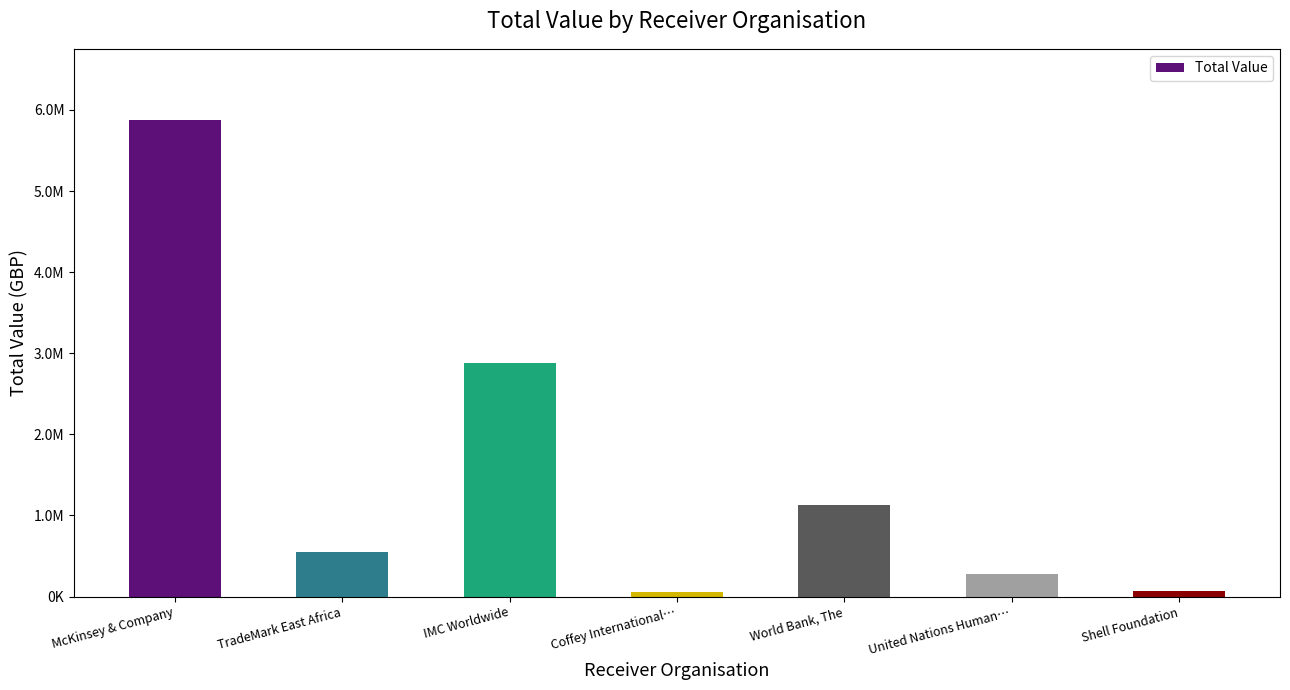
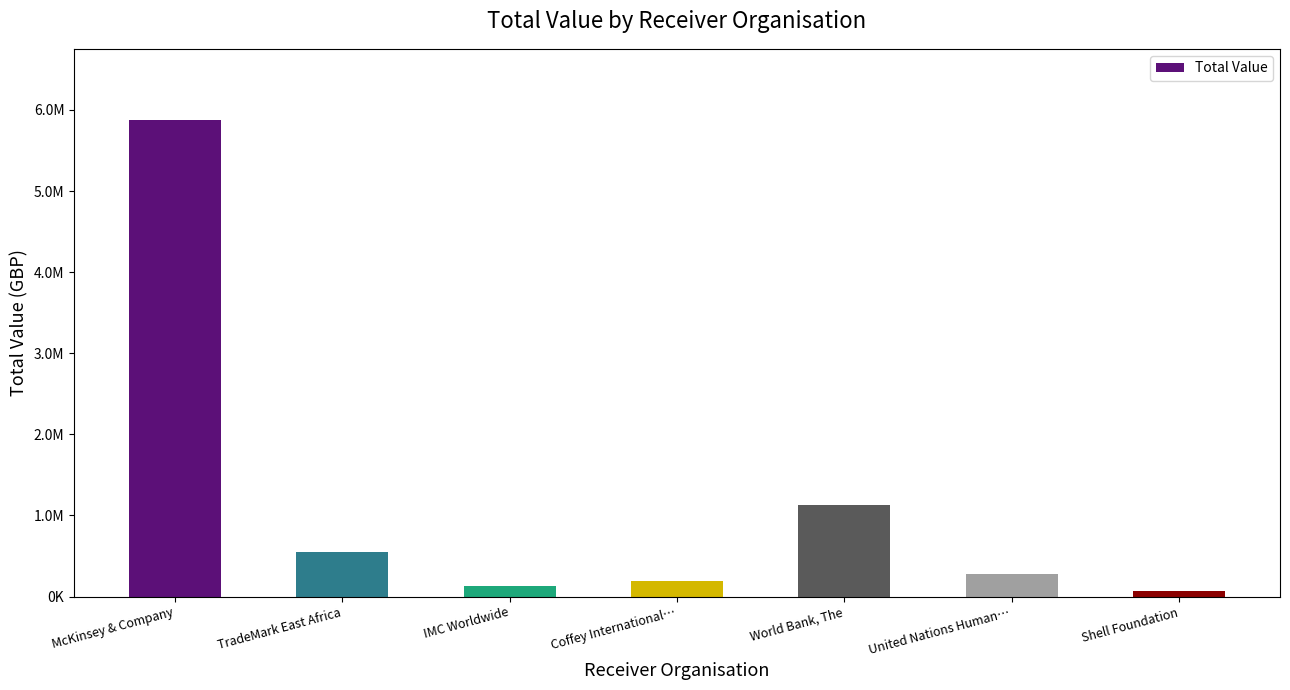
IMC Worldwide: 2900000 -> 100000
Coffey International…: 100000 -> 200000
